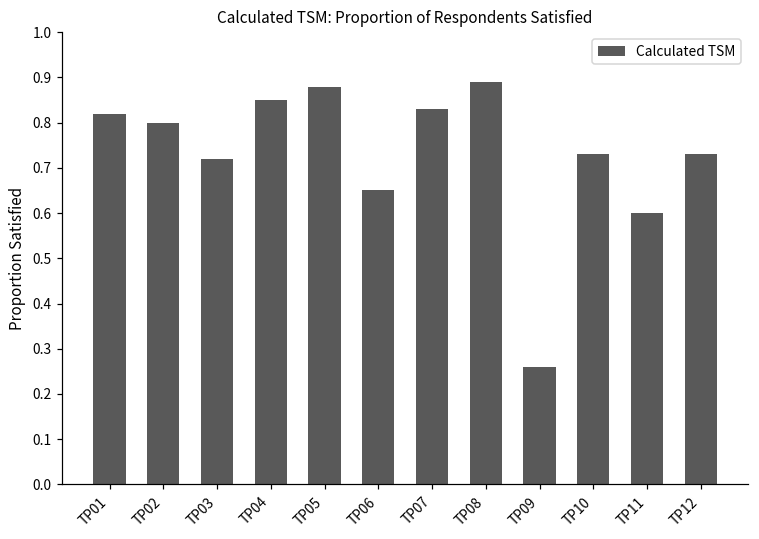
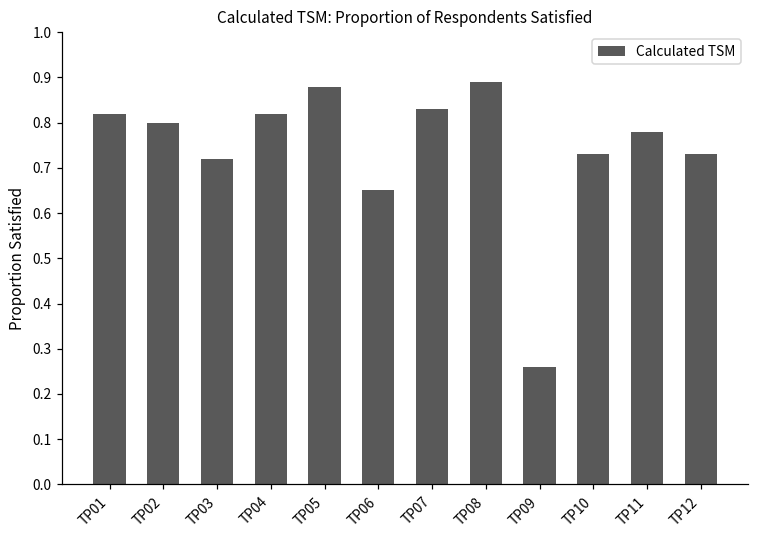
TP04: 0.85 -> 0.82
TP11: 0.60 -> 0.78
